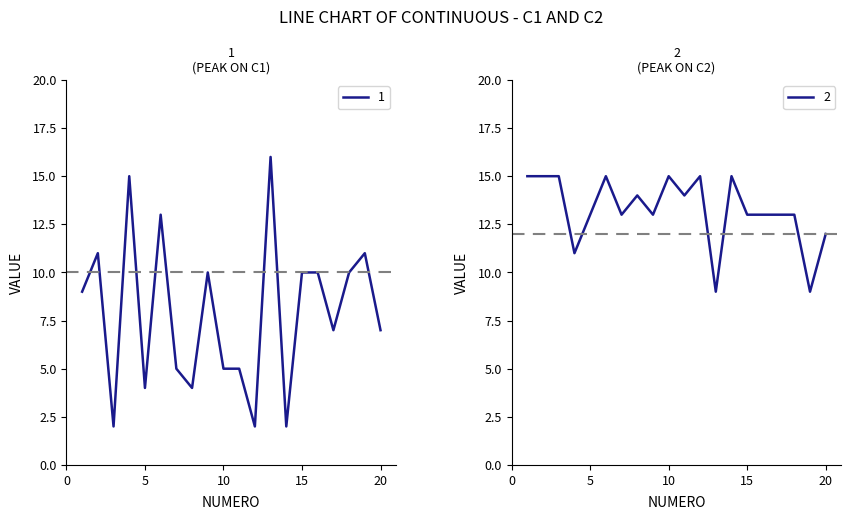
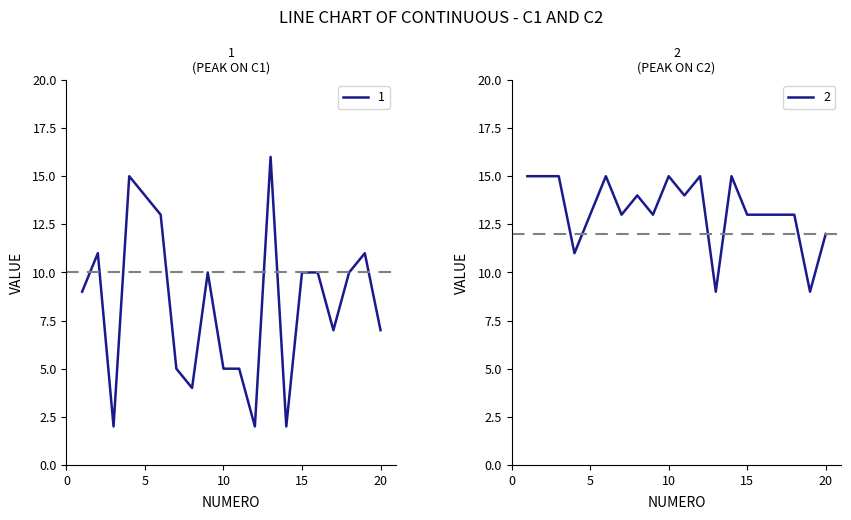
1 (PEAK ON C1), 5: 4 -> 14
